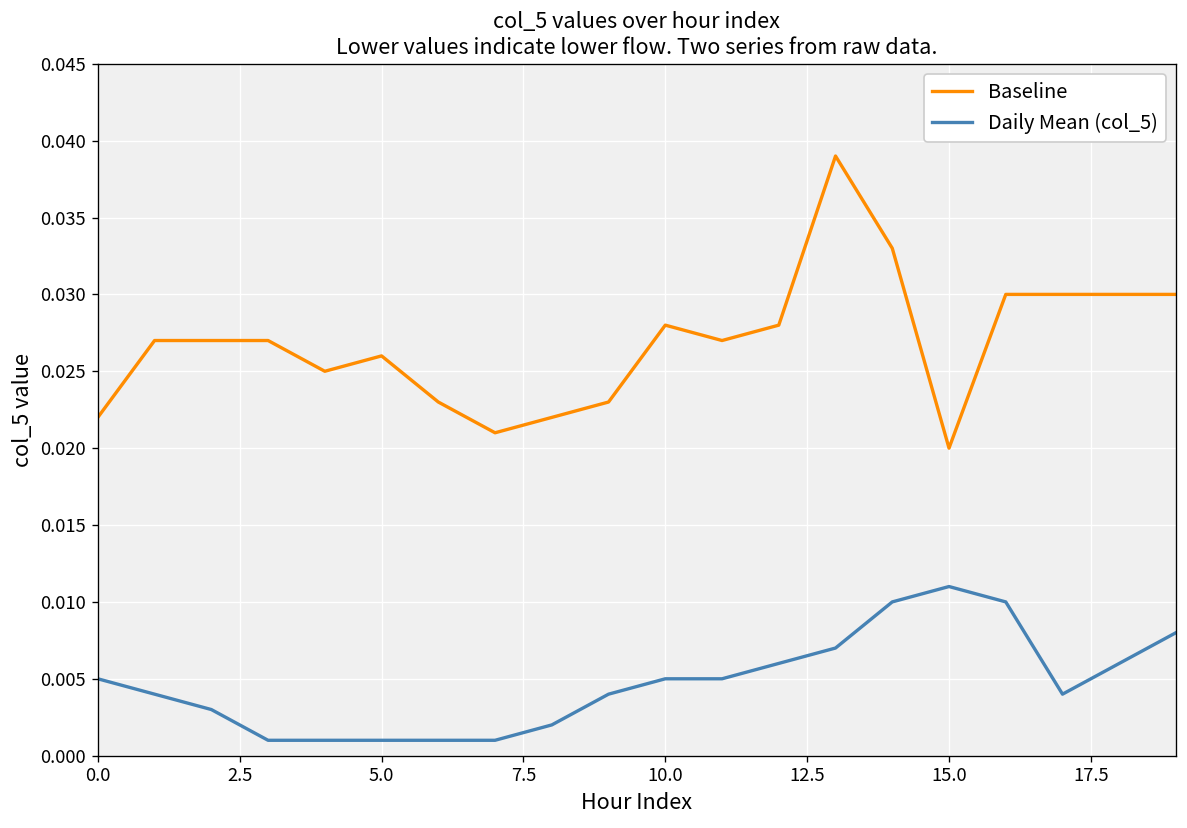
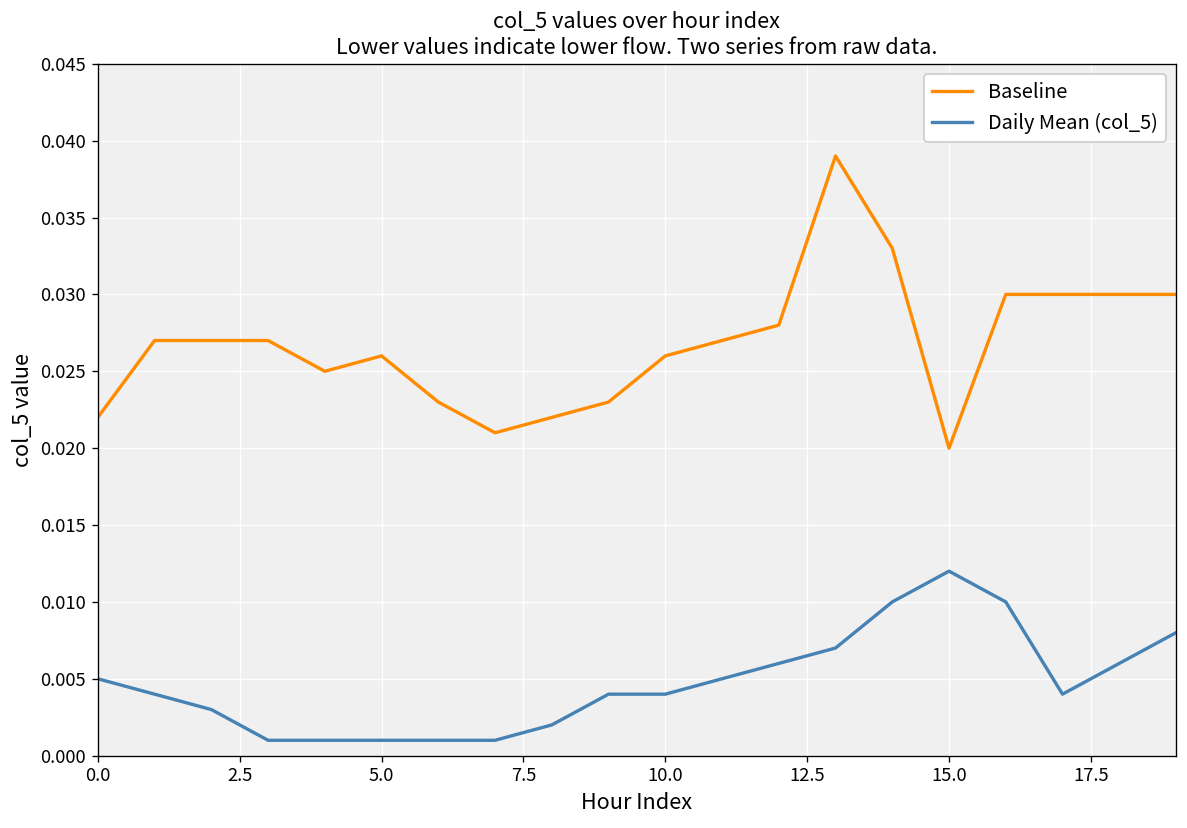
Baseline, 10.0: 0.028 -> 0.026
Daily Mean (col_5), 10.0: 0.005 -> 0.004
Daily Mean (col_5), 15.0: 0.011 -> 0.012
